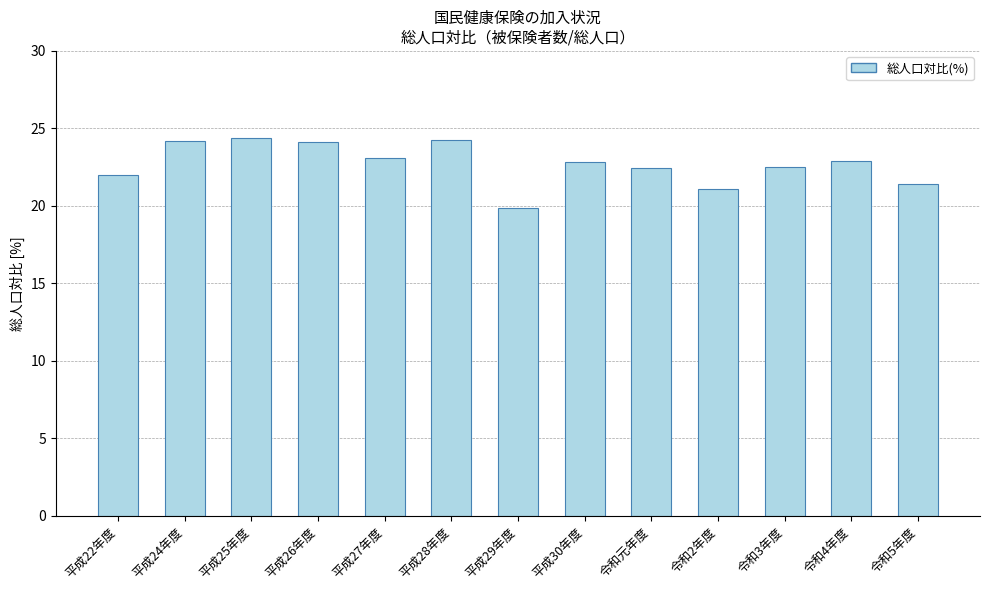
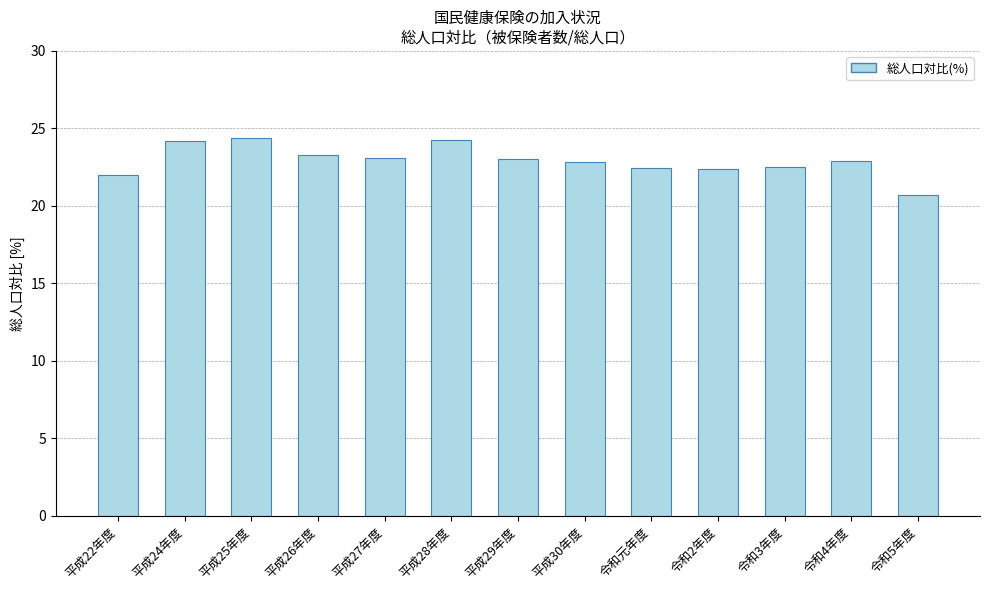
平成26年度: 24.1 -> 23.3
平成29年度: 19.9 -> 23.0
令和2年度: 21.1 -> 22.4
令和5年度: 21.4 -> 20.7
